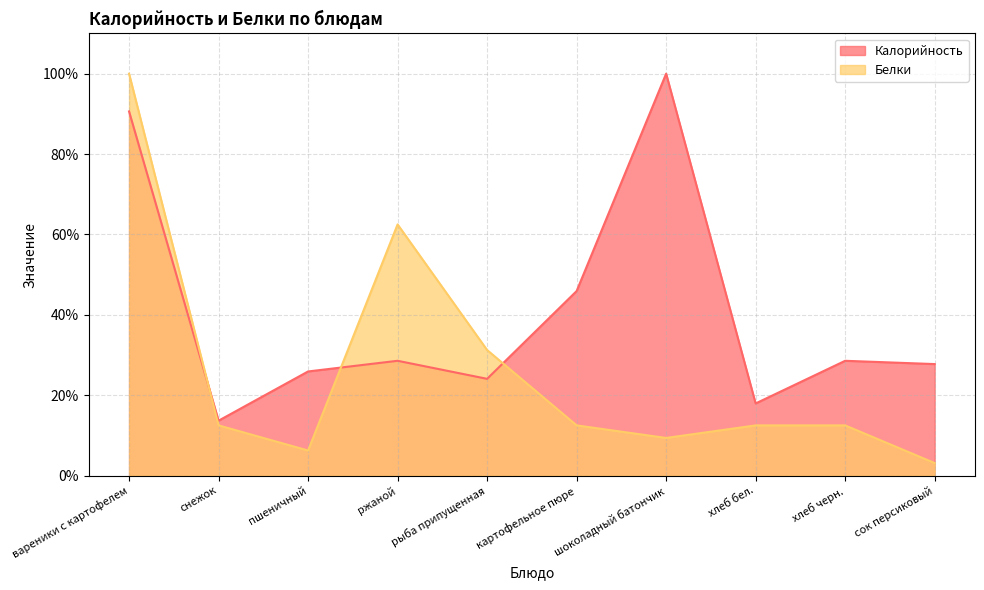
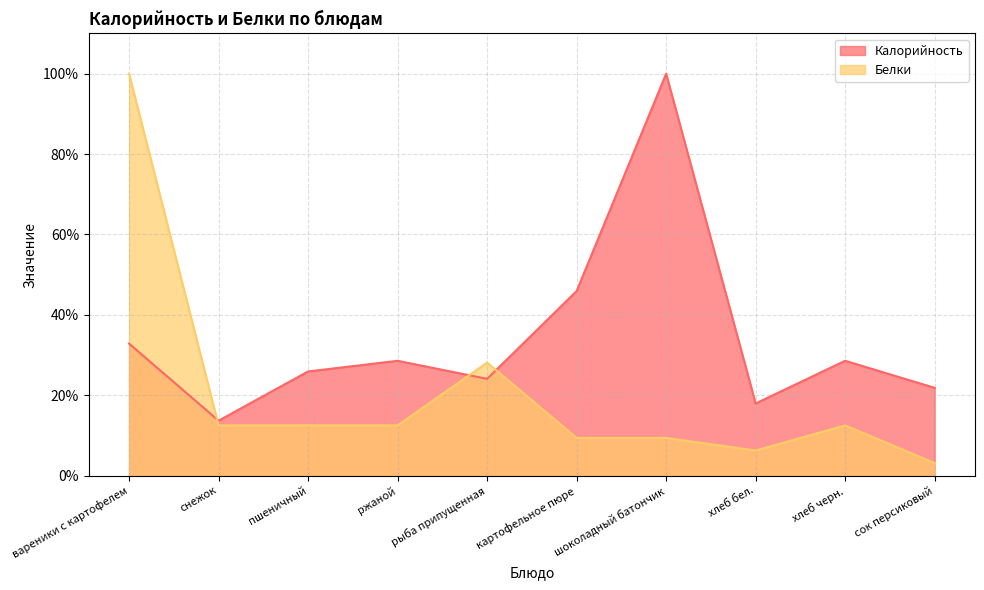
Калорийность, вареники с картофелем: 91% -> 33%
Белки, пшеничный: 6% -> 13%
Белки, ржаной: 63% -> 13%
Белки, рыба припущенная: 31% -> 28%
Белки, картофельное пюре: 13% -> 9%
Белки, хлеб бел.: 13% -> 6%
Калорийность, сок персиковый: 28% -> 22%
